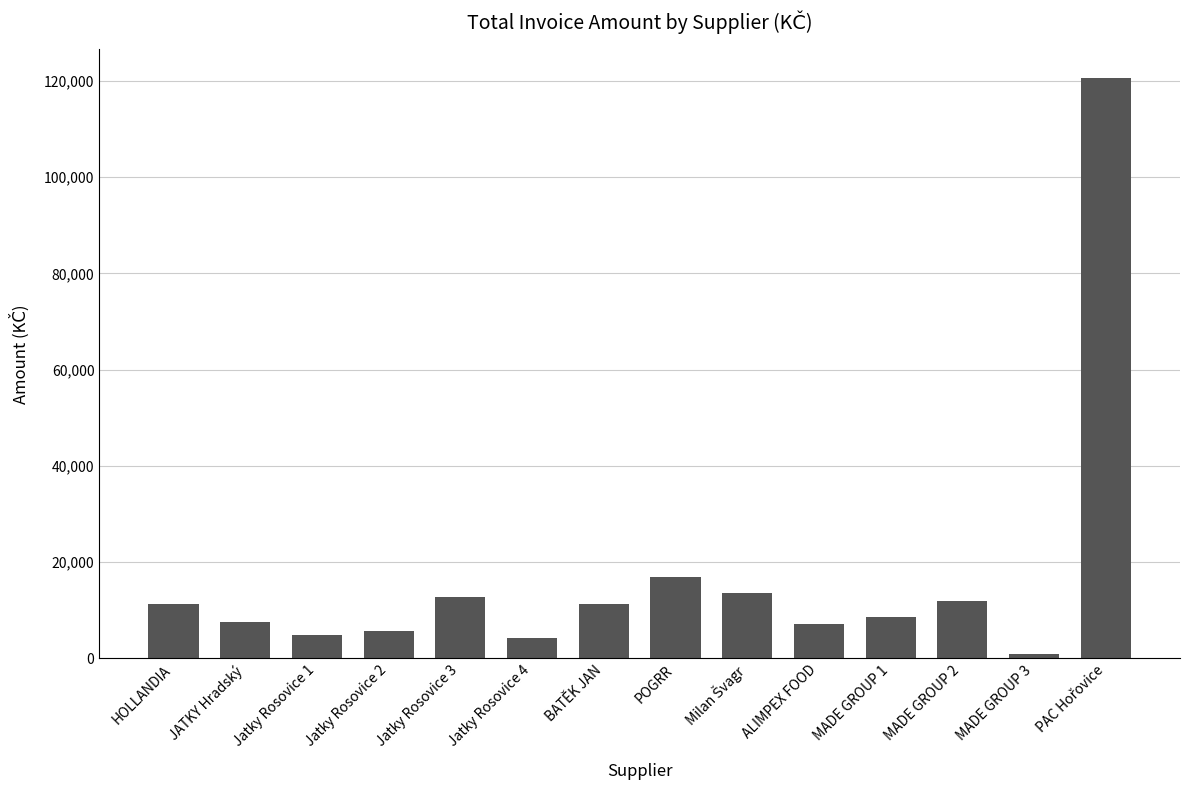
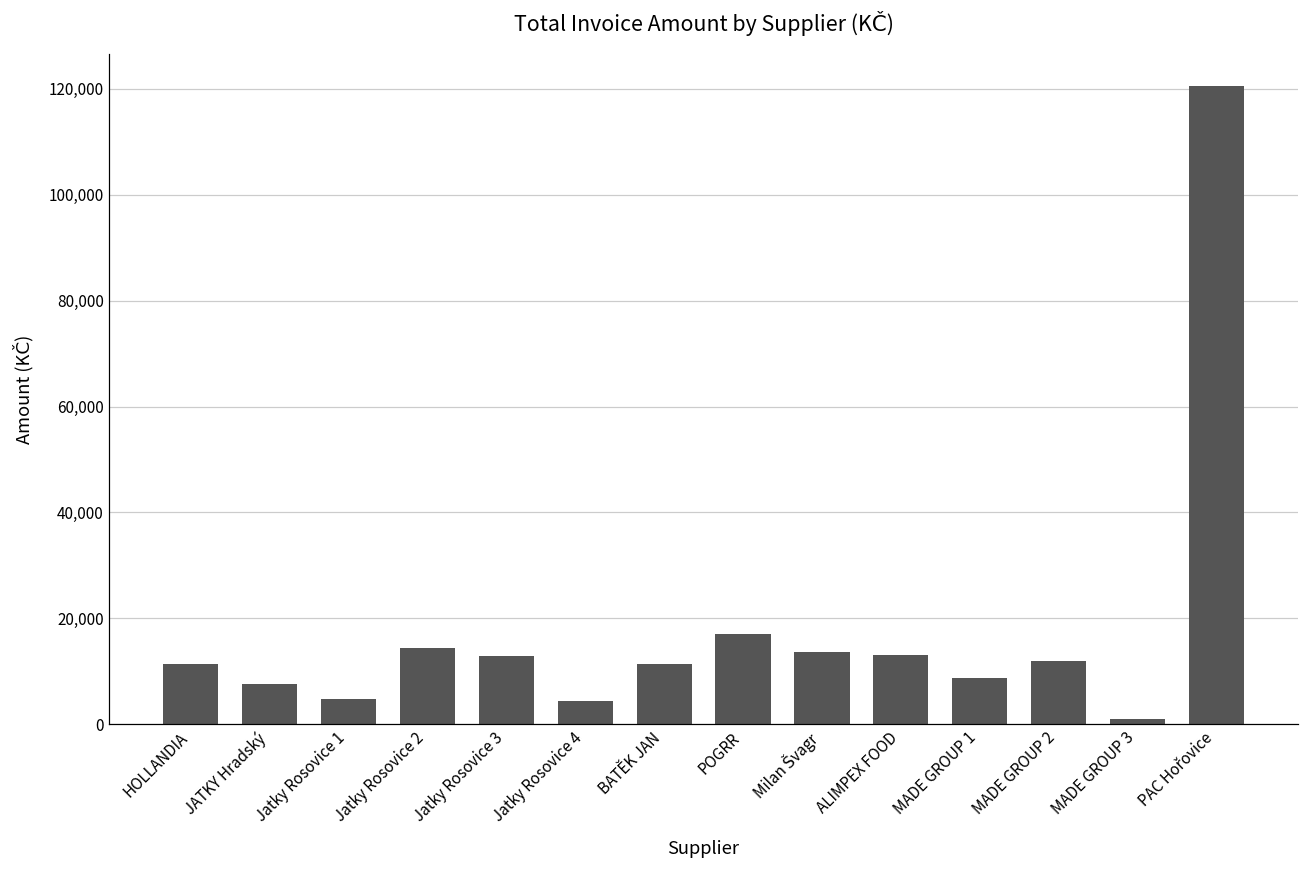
Jatky Rosovice 2: 6,000 -> 14,000
ALIMPEX FOOD: 7,000 -> 13,000
